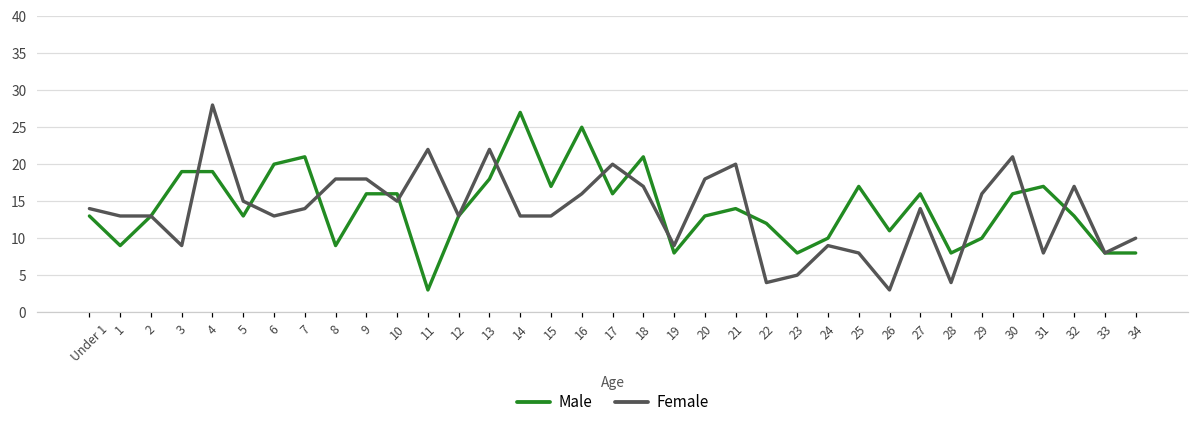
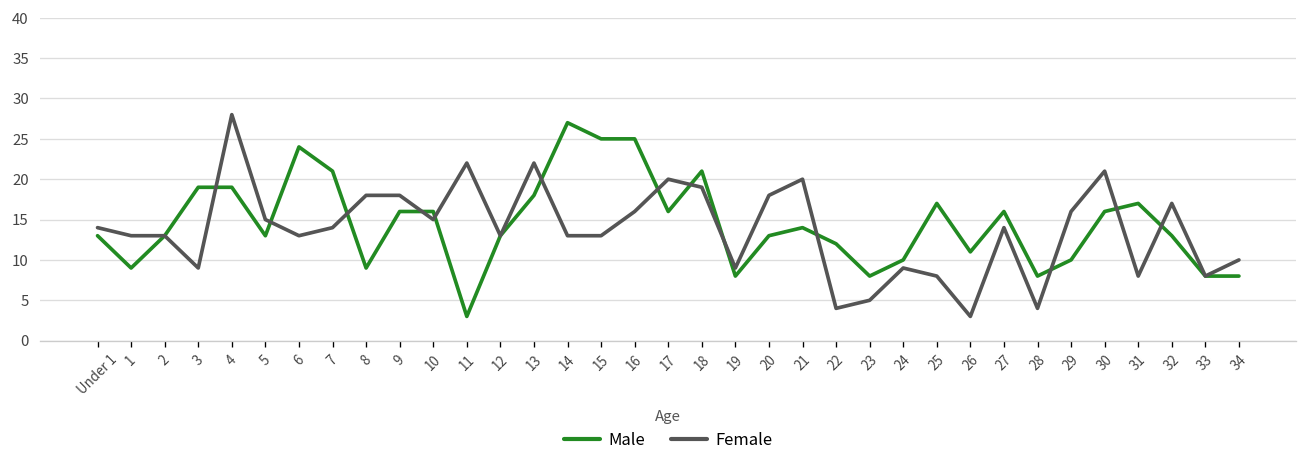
Male, 6: 20 -> 24
Male, 15: 17 -> 25
Female, 18: 17 -> 19
